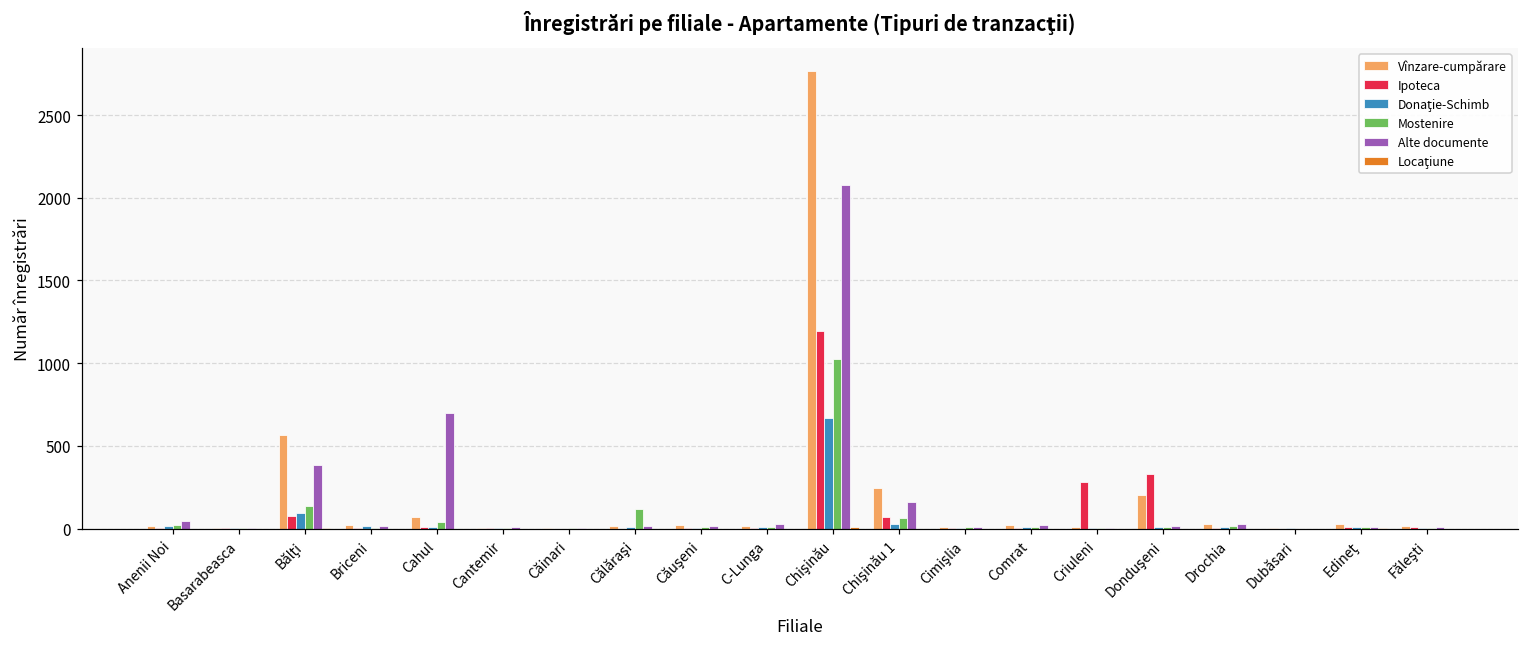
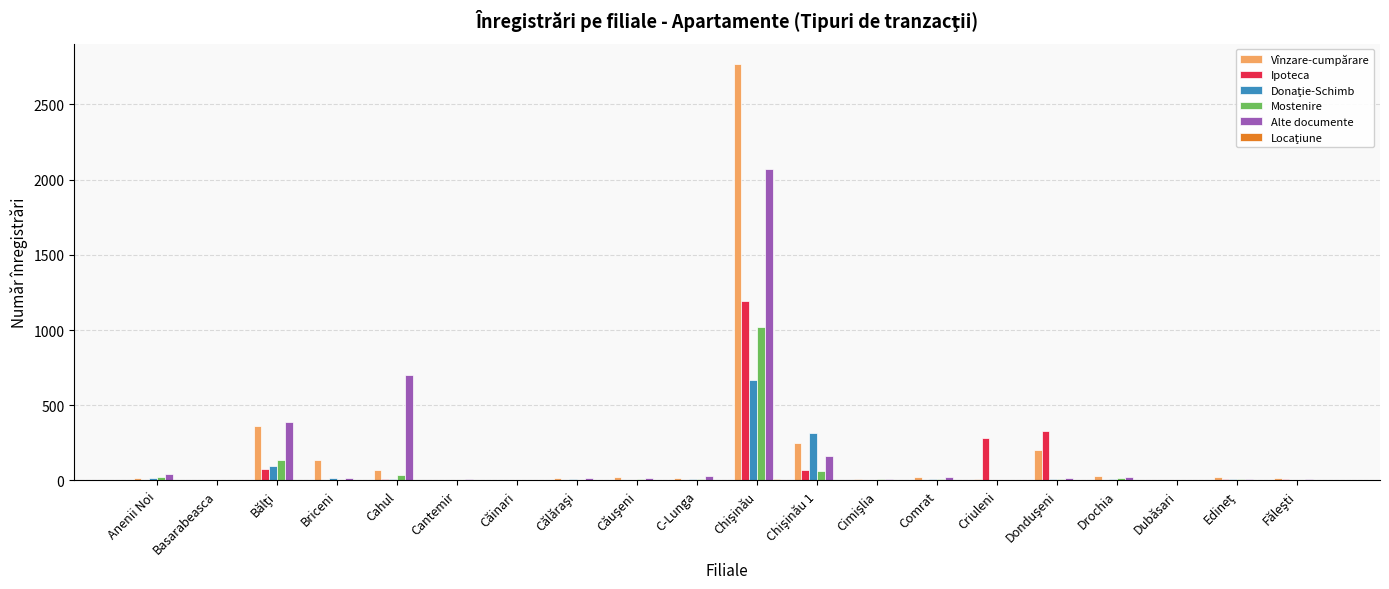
Vînzare-cumpărare, Bălţi: 560 -> 370
Vînzare-cumpărare, Briceni: 20 -> 140
Mostenire, Călăraşi: 120 -> 0
Donaţie-Schimb, Chişinău 1: 30 -> 320
